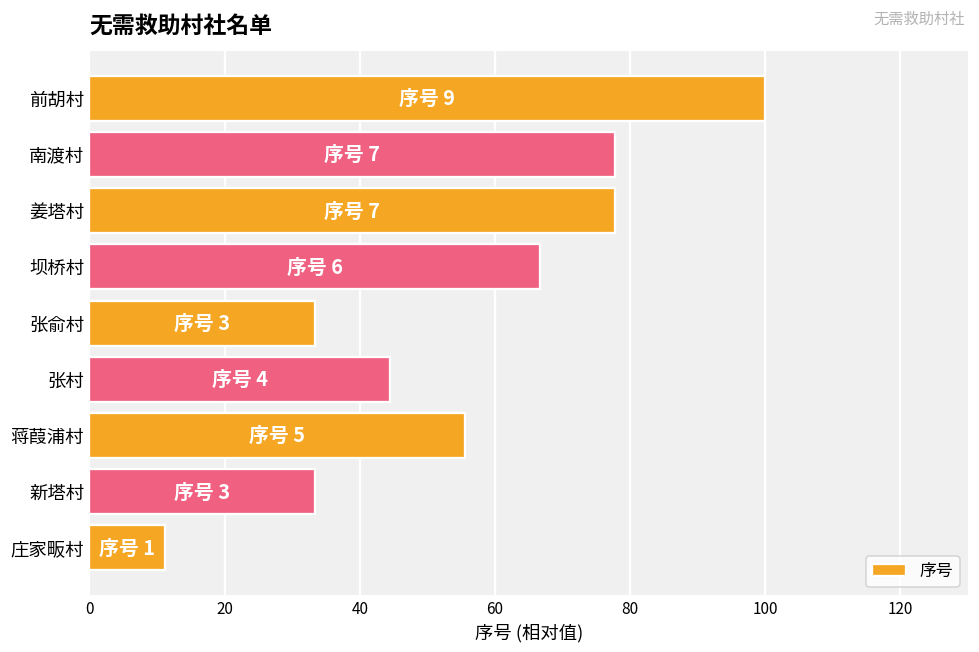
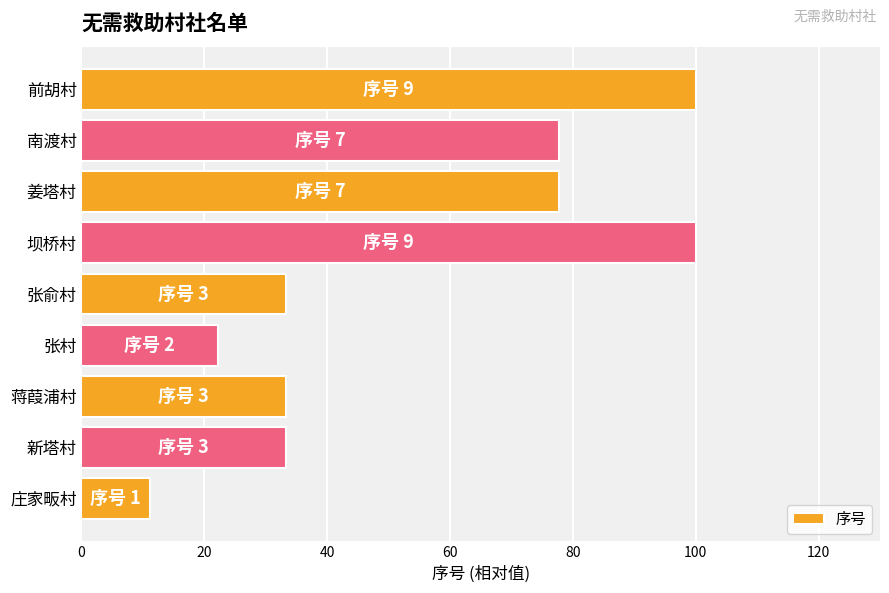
坝桥村: 6 -> 9
张村: 4 -> 2
蒋葭浦村: 5 -> 3
